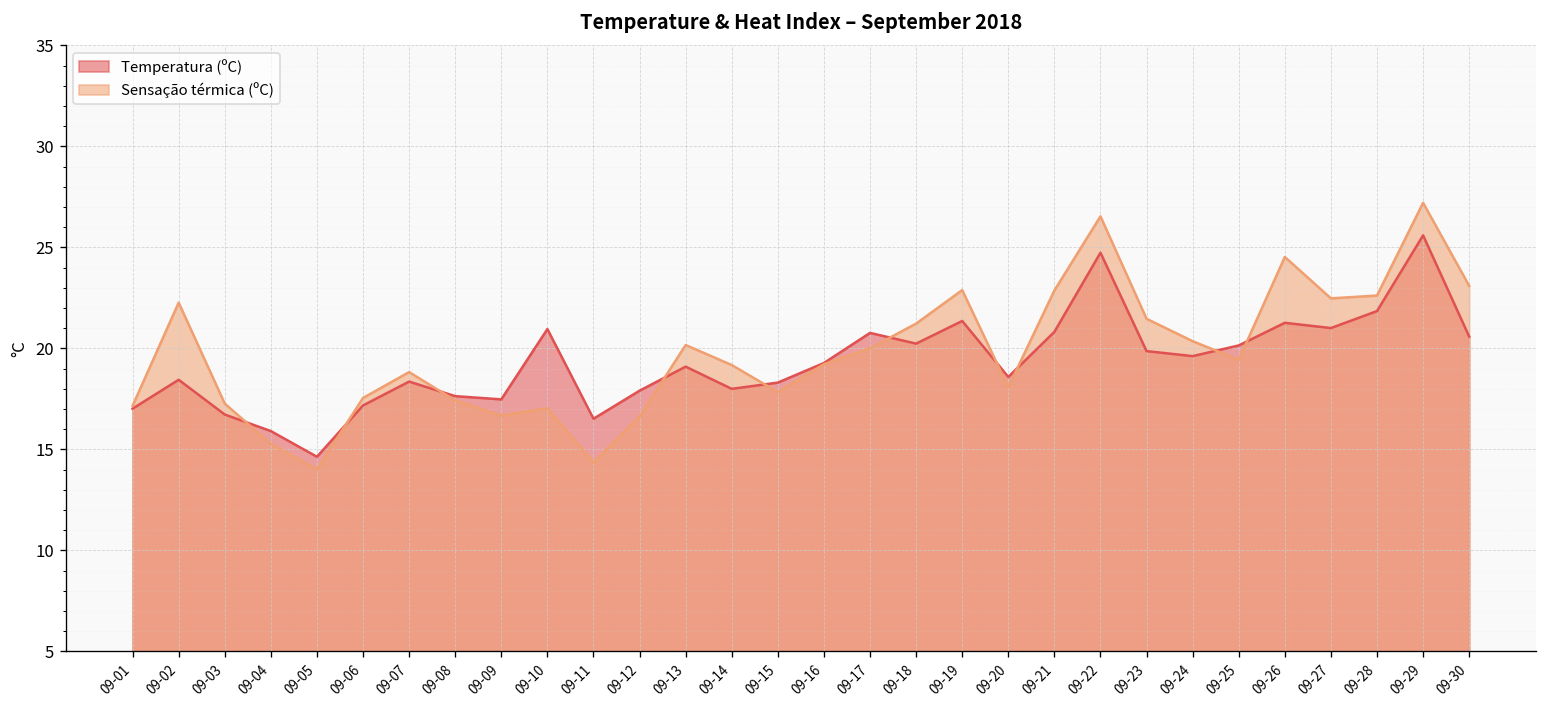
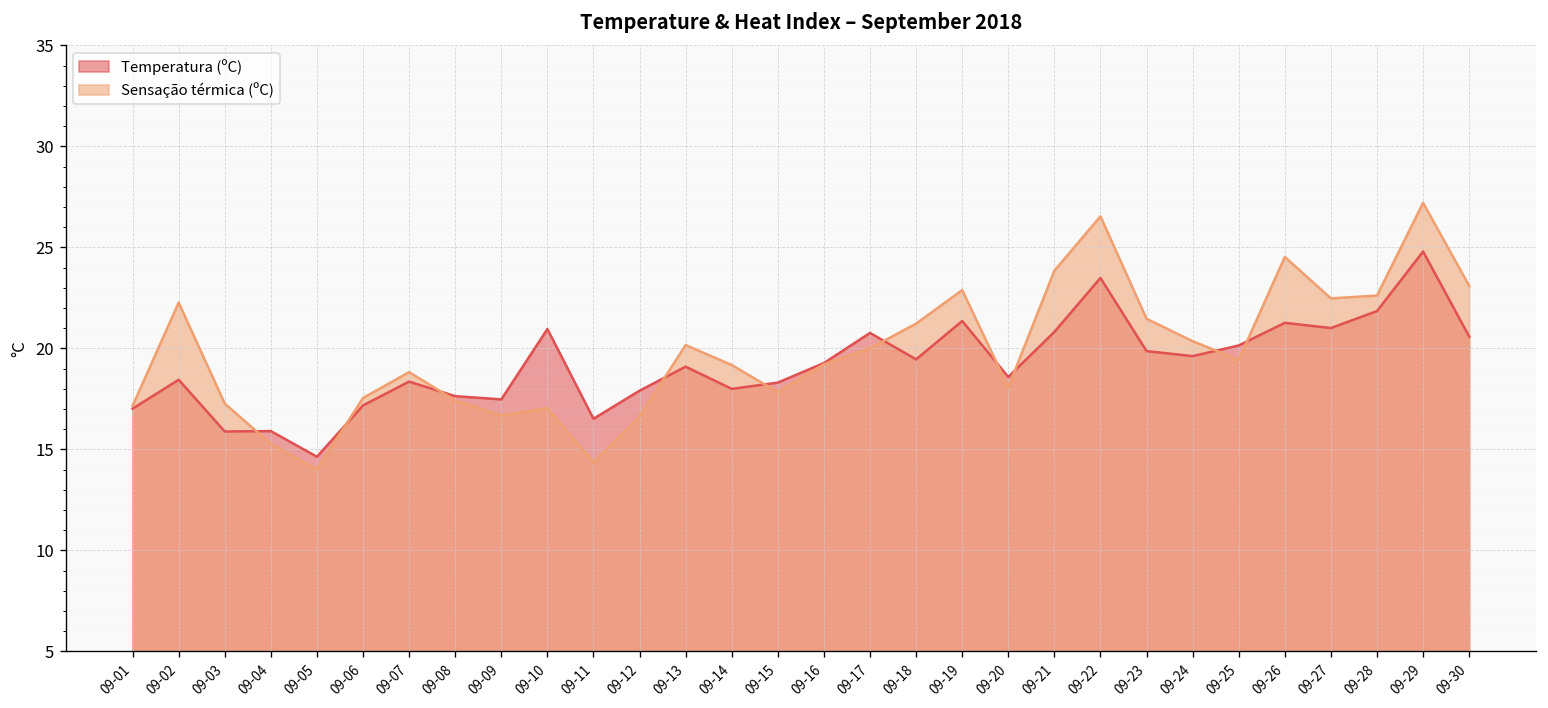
Temperatura (ºC), 09-03: 16.7 -> 15.9
Temperatura (ºC), 09-18: 20.2 -> 19.5
Sensação térmica (ºC), 09-21: 22.9 -> 23.9
Temperatura (ºC), 09-22: 24.7 -> 23.5
Temperatura (ºC), 09-29: 25.6 -> 24.8
